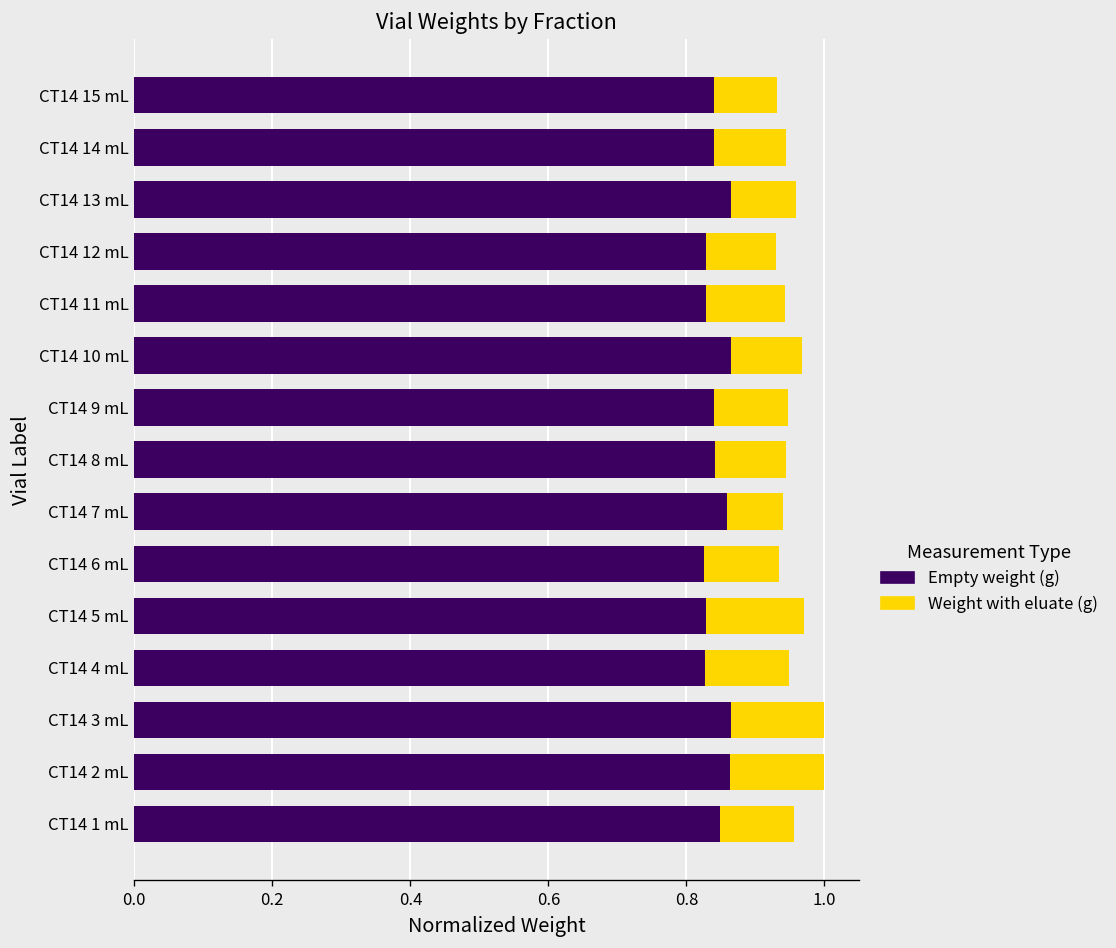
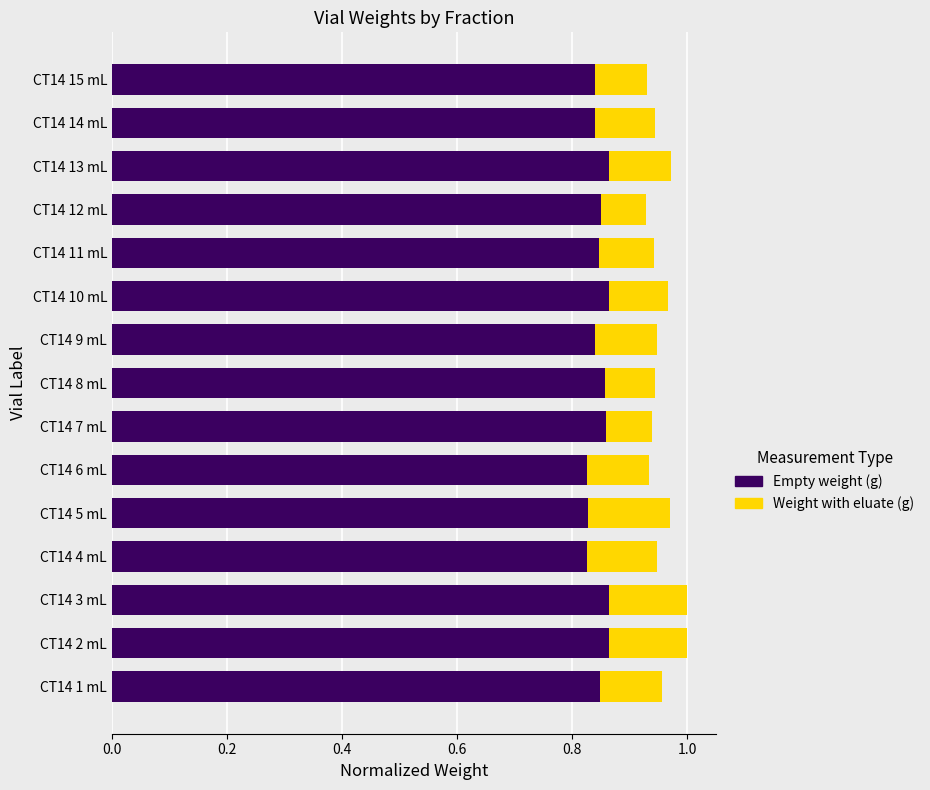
Weight with eluate (g), CT14 13 mL: 0.96 -> 0.97
Empty weight (g), CT14 12 mL: 0.83 -> 0.85
Empty weight (g), CT14 11 mL: 0.83 -> 0.85
Empty weight (g), CT14 8 mL: 0.84 -> 0.86
